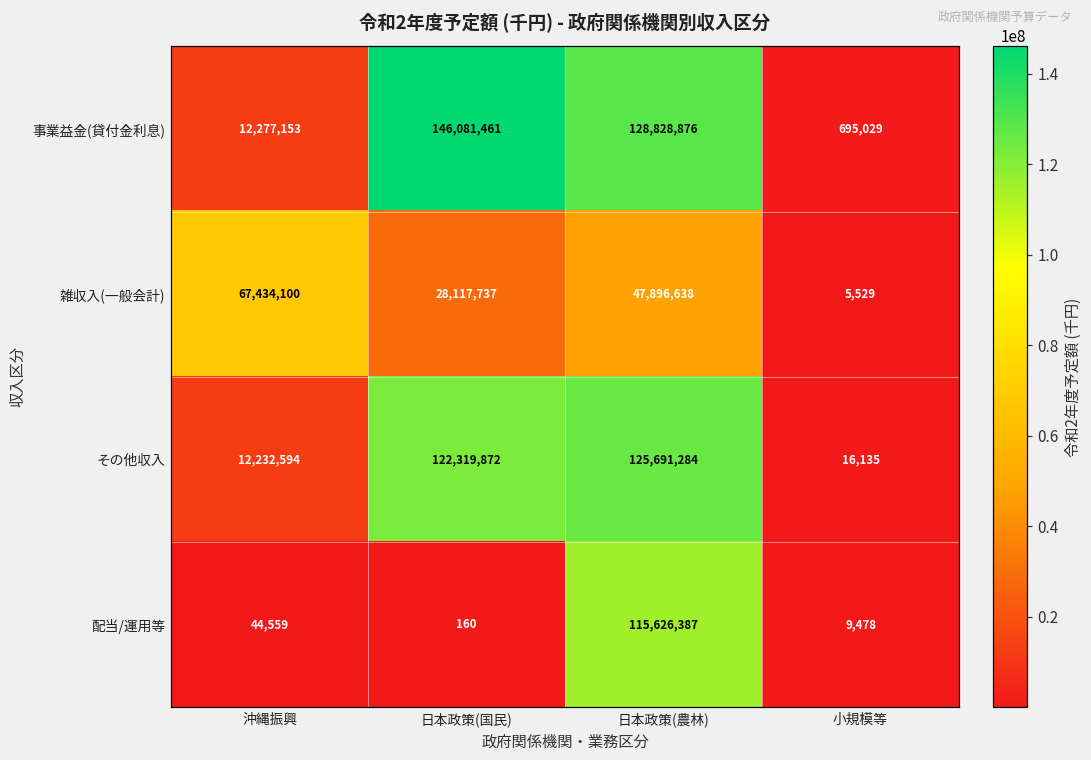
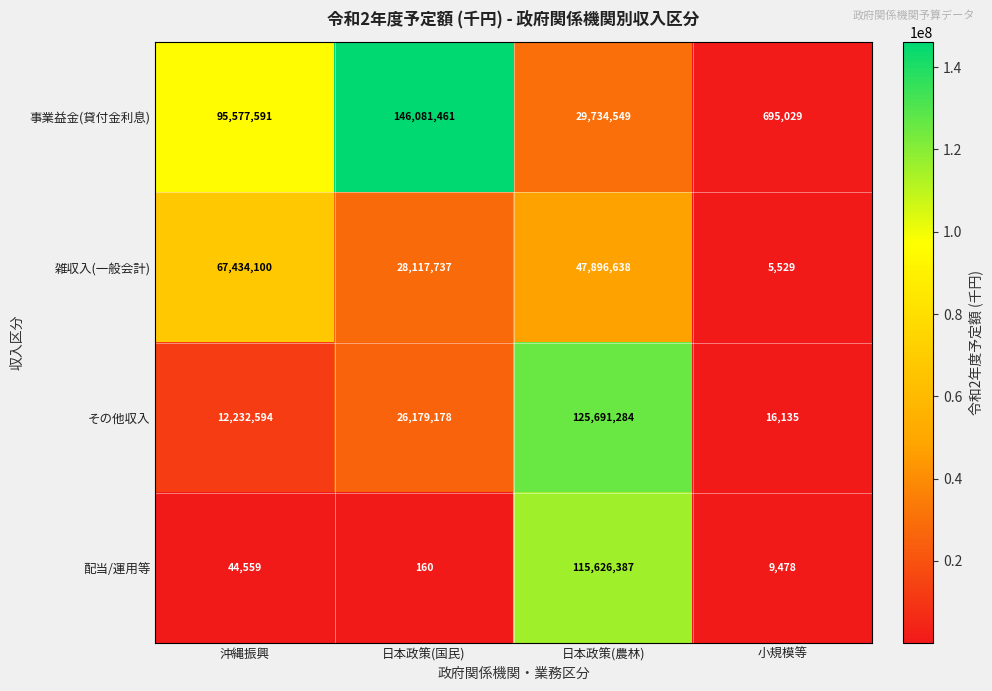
事業益金(貸付金利息), 沖縄振興: 12,277,153 -> 95,577,591
事業益金(貸付金利息), 日本政策(農林): 128,828,876 -> 29,734,549
その他収入, 日本政策(国民): 122,319,872 -> 26,179,178
